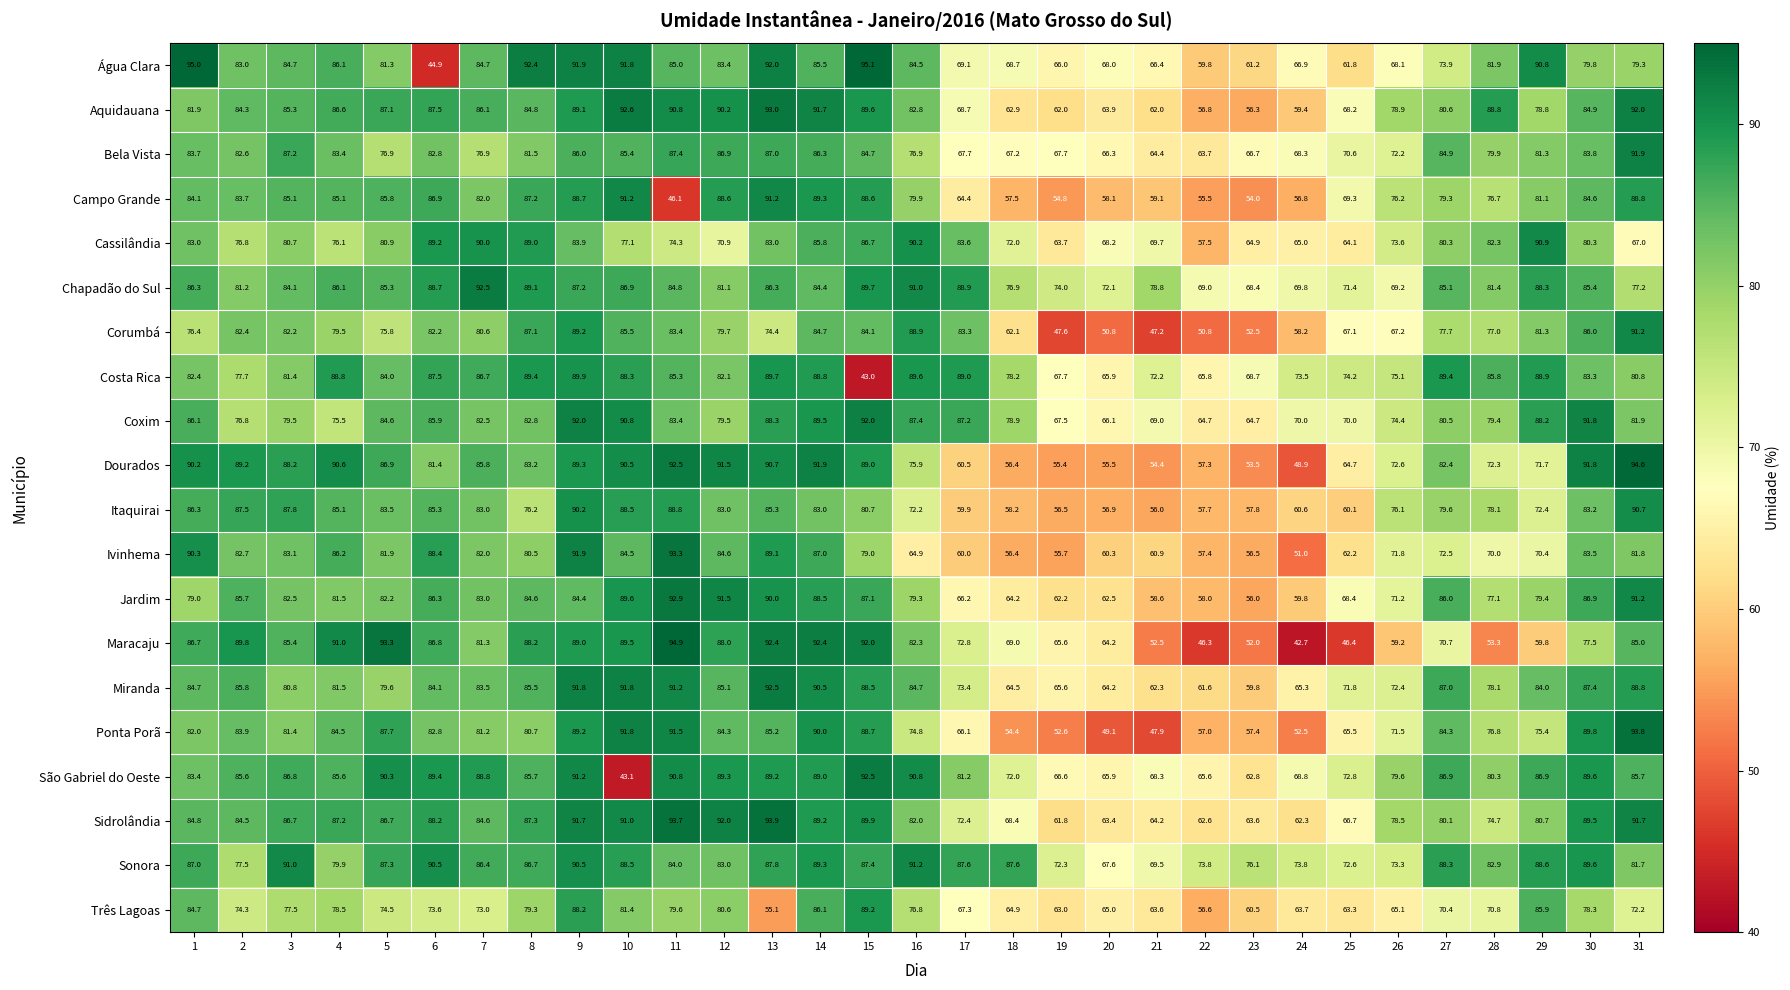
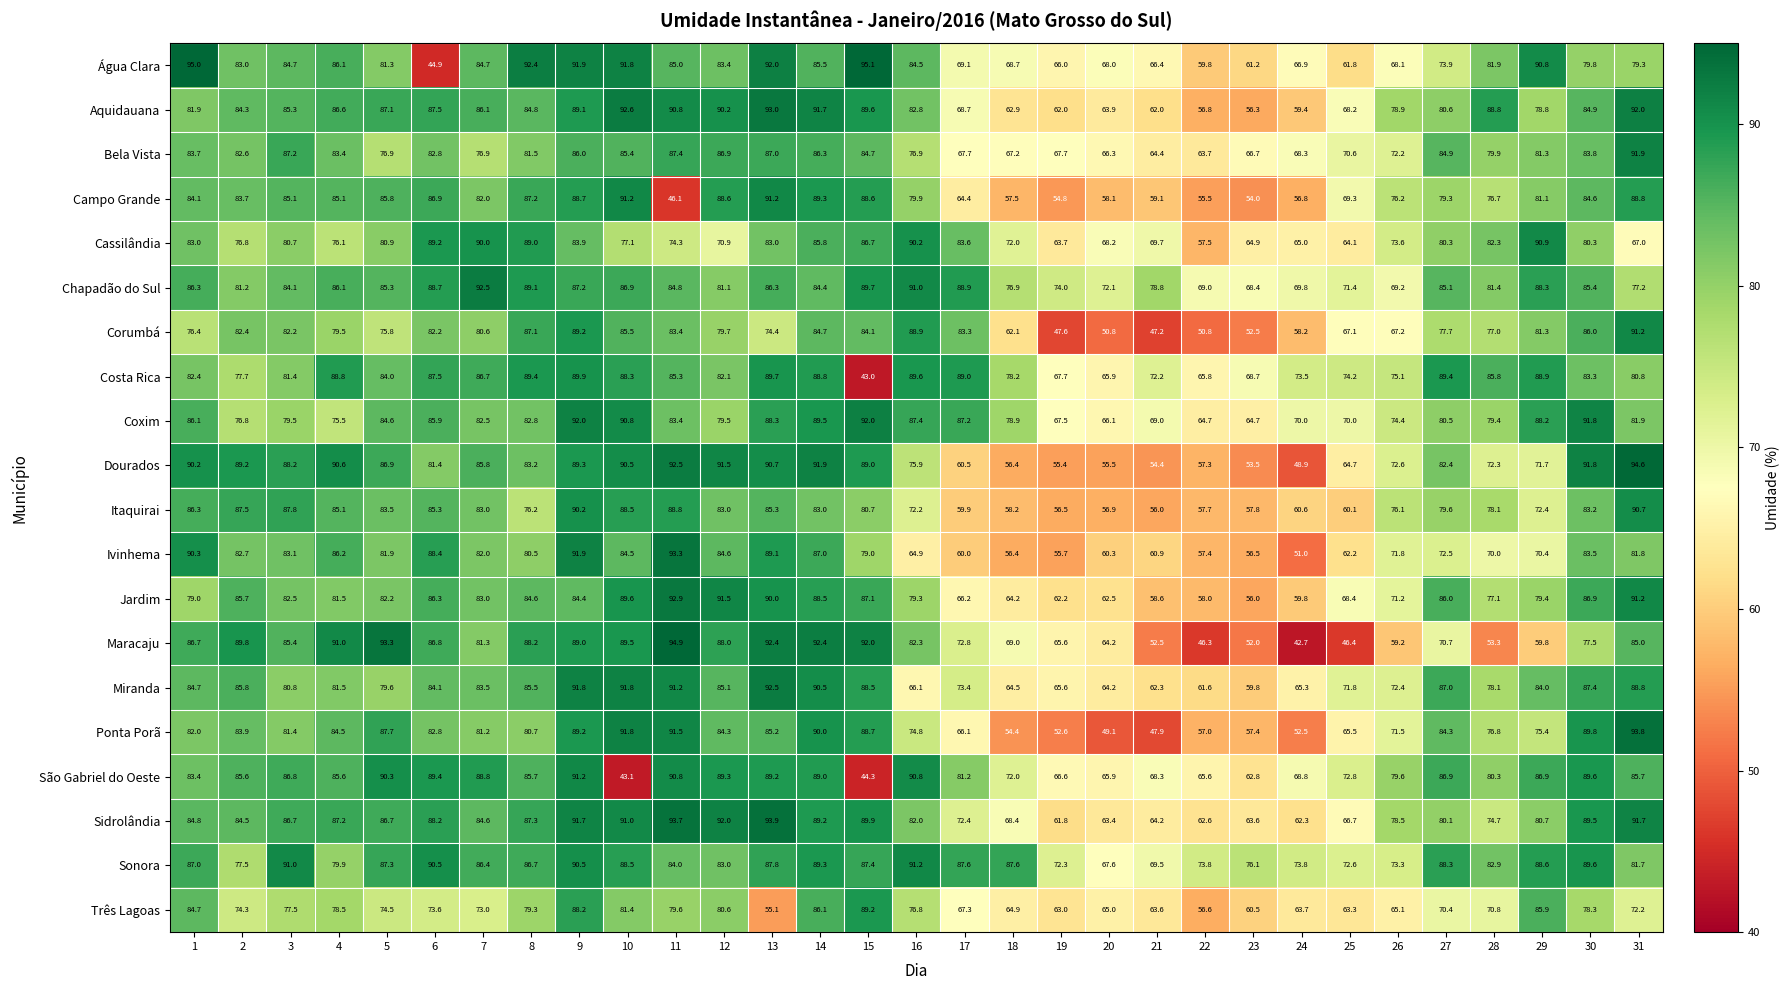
Miranda, 16: 84.7 -> 66.1
São Gabriel do Oeste, 15: 92.5 -> 44.3
